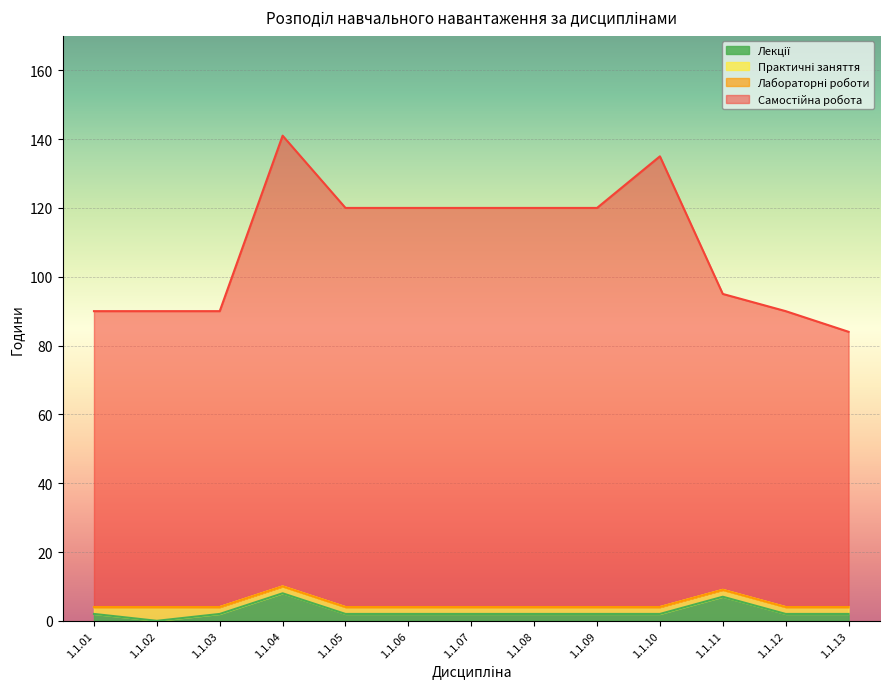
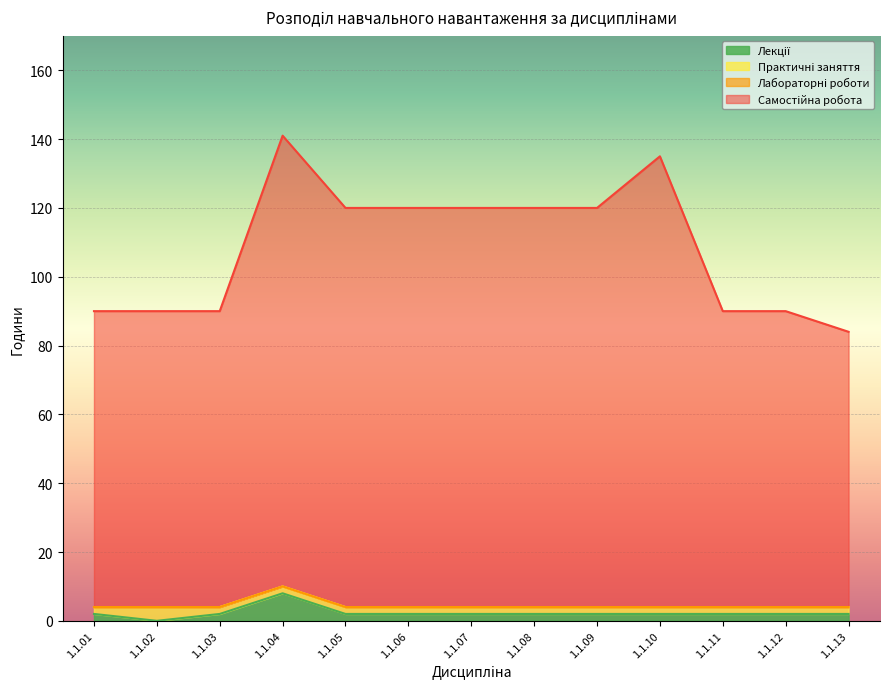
Лекції, 1.1.11: 7 -> 2
